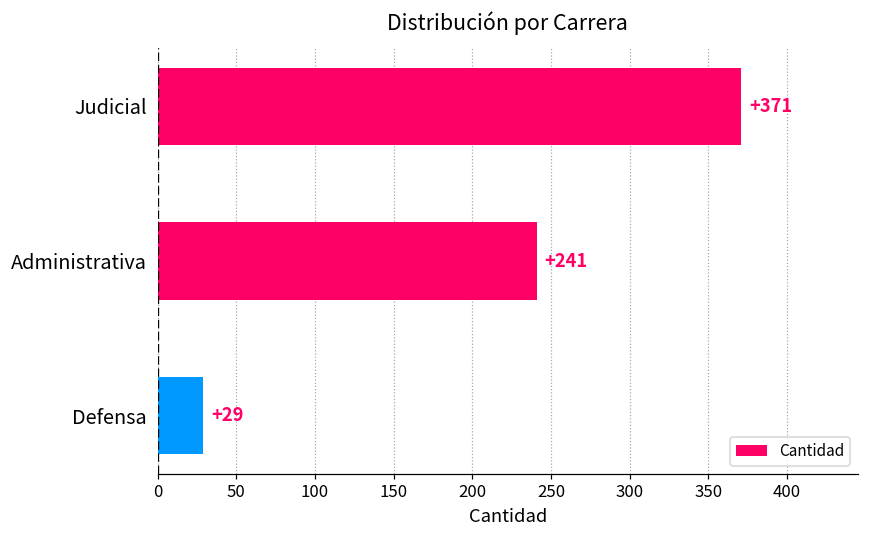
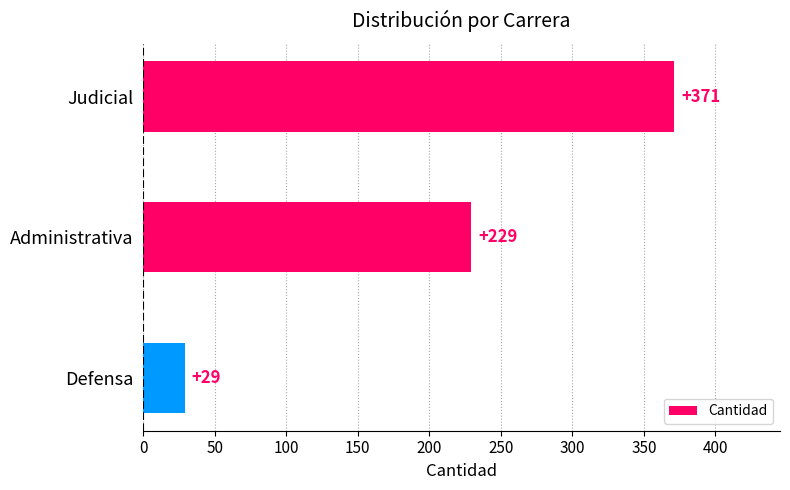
Administrativa: +241 -> +229
